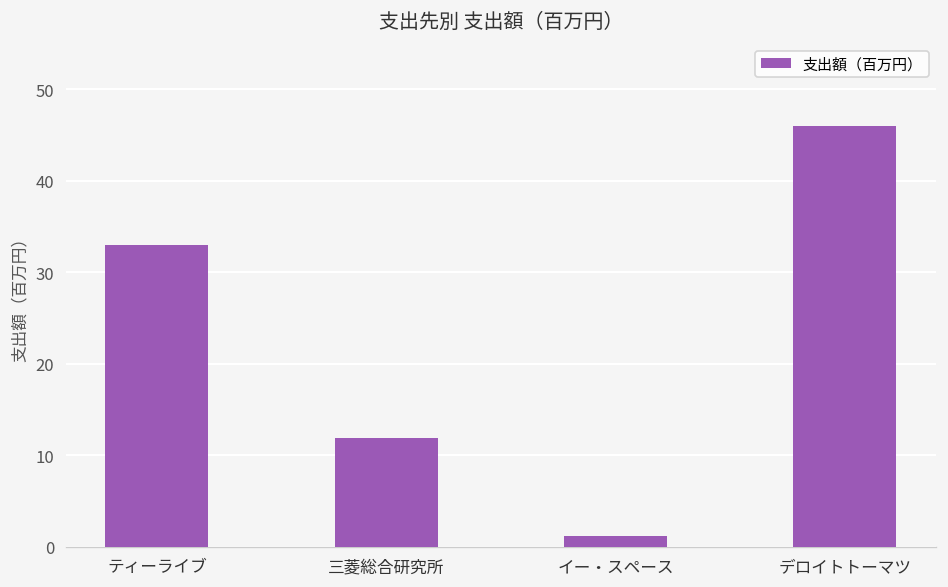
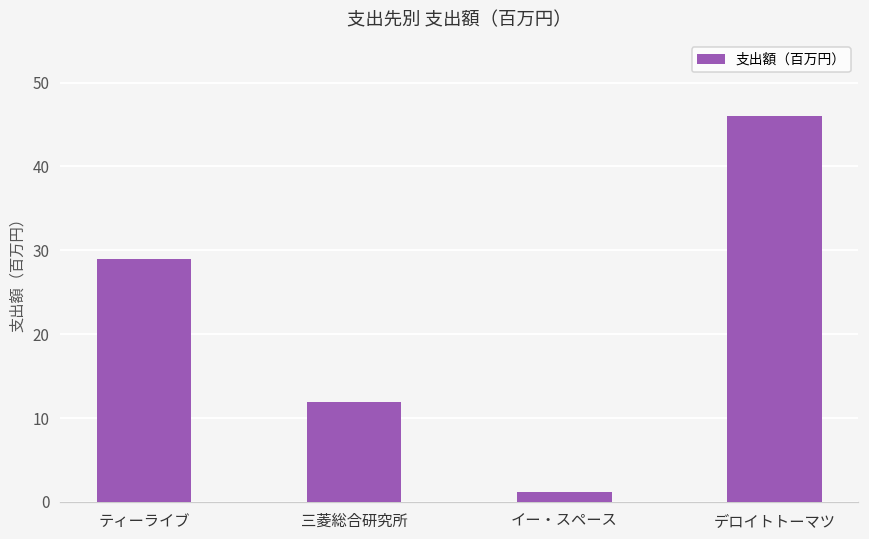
ティーライブ: 33 -> 29
